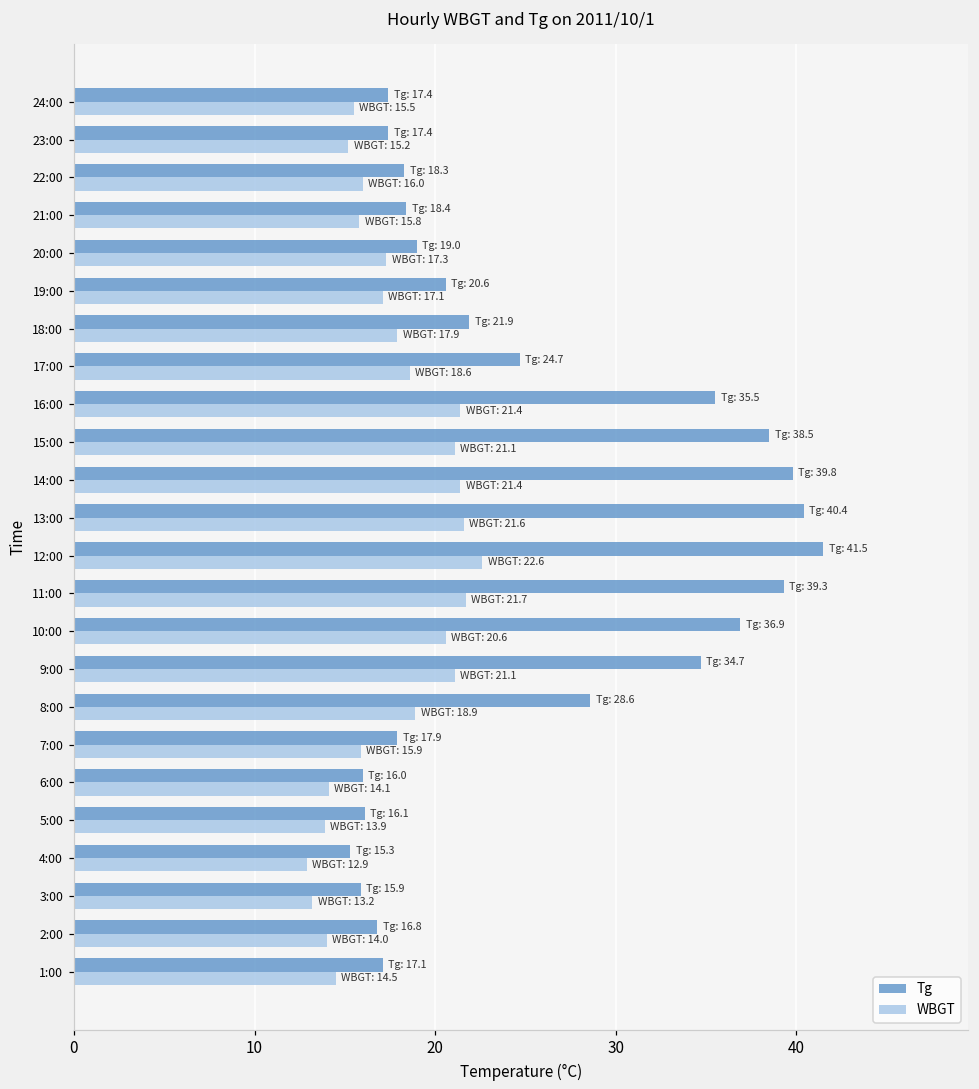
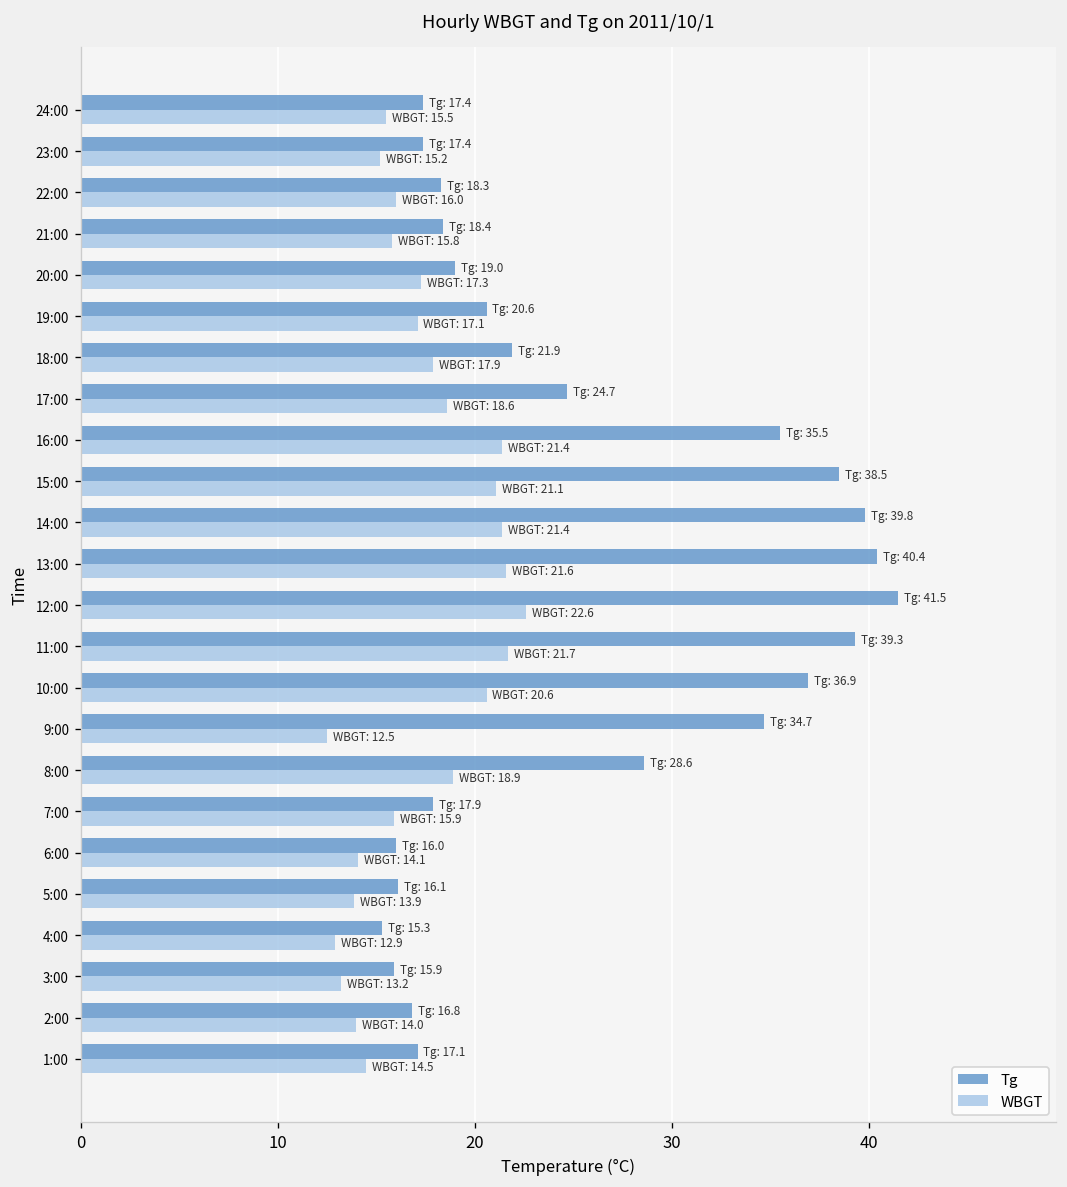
WBGT, 9:00: 21.1 -> 12.5
